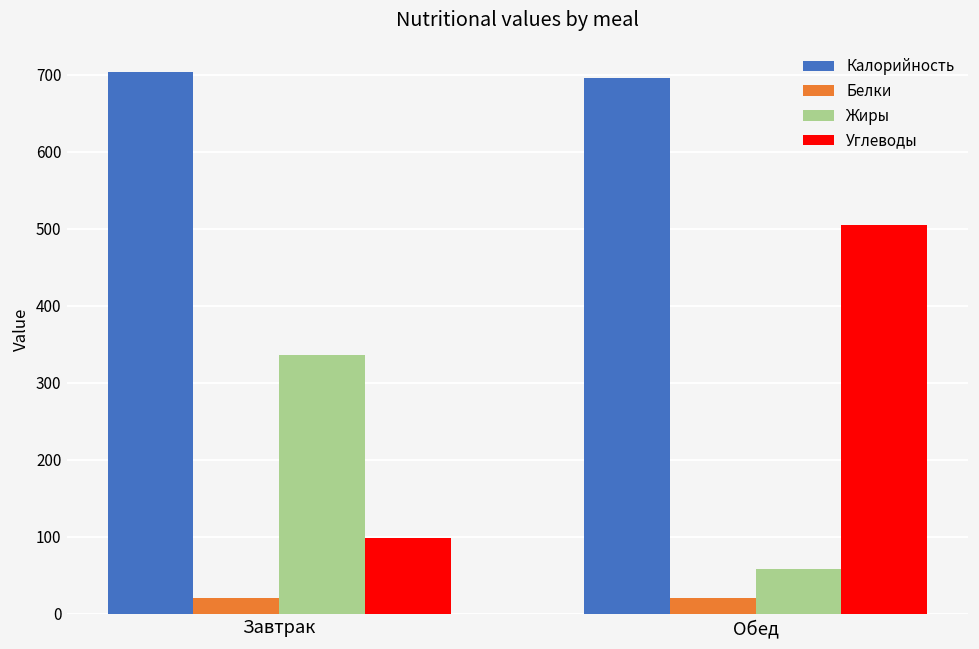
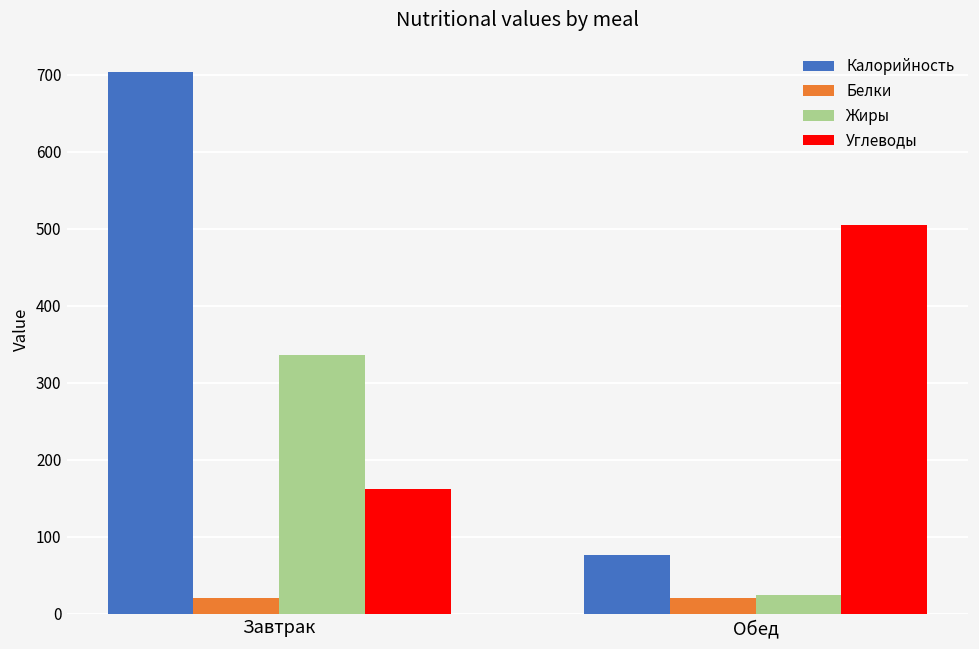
Углеводы, Завтрак: 100 -> 160
Калорийность, Обед: 700 -> 80
Жиры, Обед: 60 -> 30
